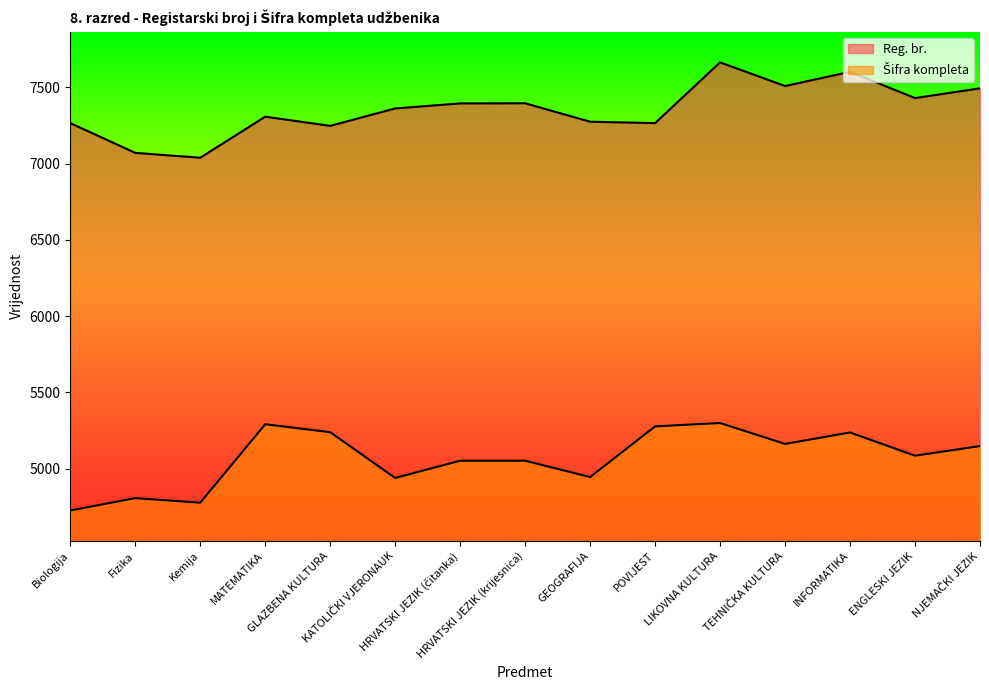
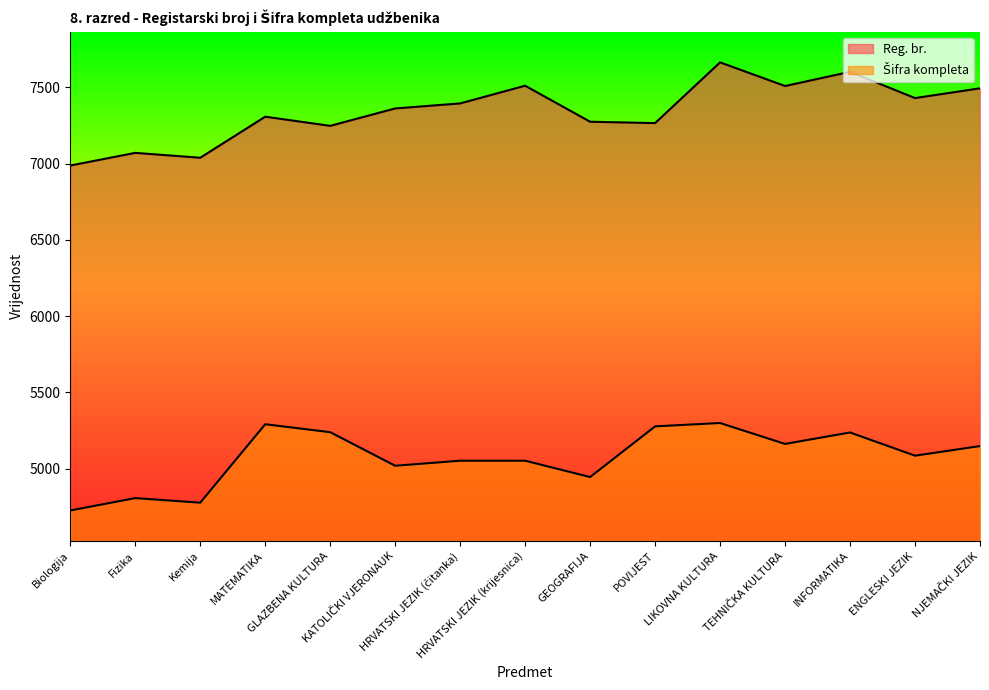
Reg. br., Biologija: 7270 -> 6990
Šifra kompleta, KATOLIČKI VJERONAUK: 4940 -> 5020
Reg. br., HRVATSKI JEZIK (krijesnica): 7400 -> 7510
